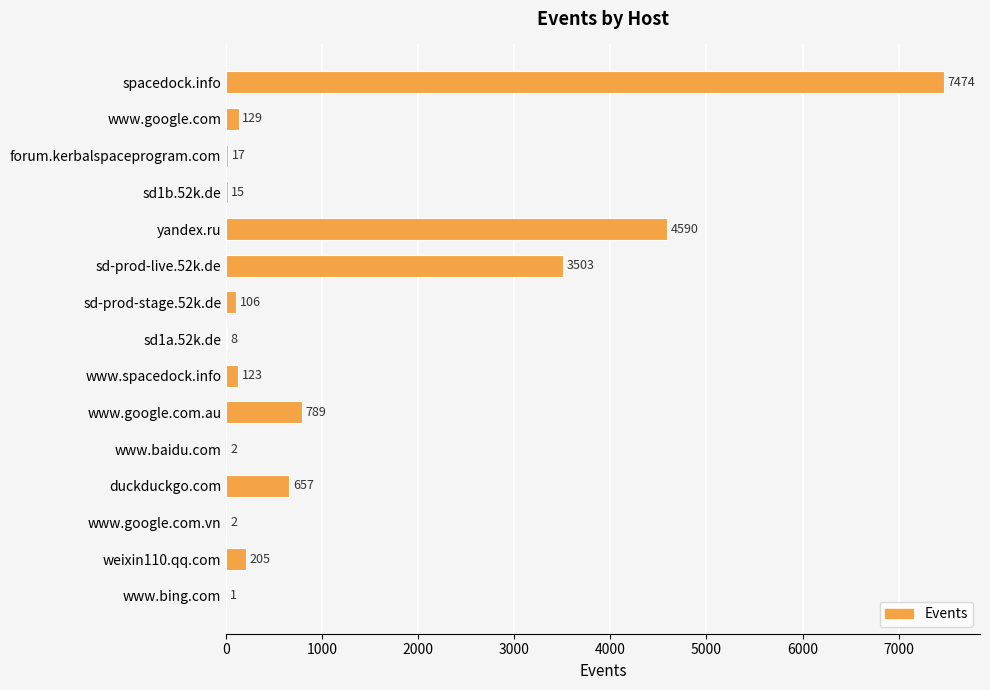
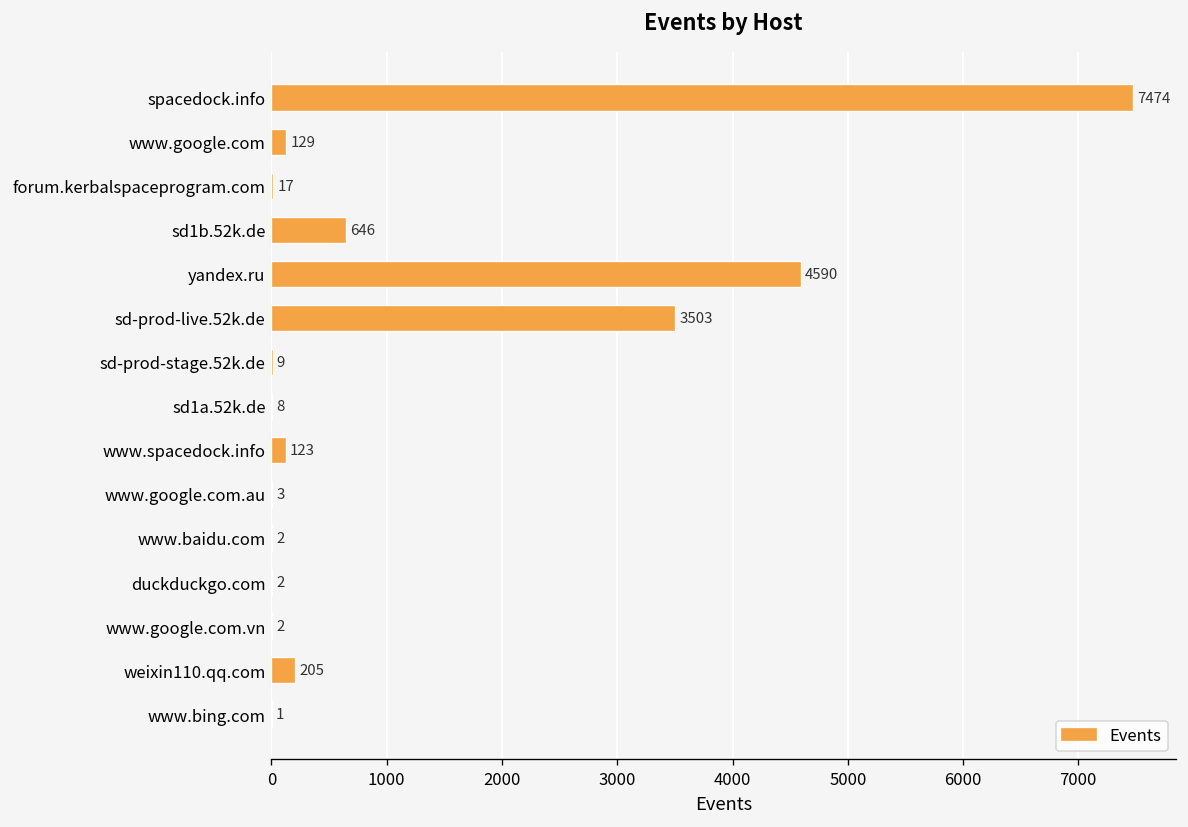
sd1b.52k.de: 15 -> 646
sd-prod-stage.52k.de: 106 -> 9
www.google.com.au: 789 -> 3
duckduckgo.com: 657 -> 2
